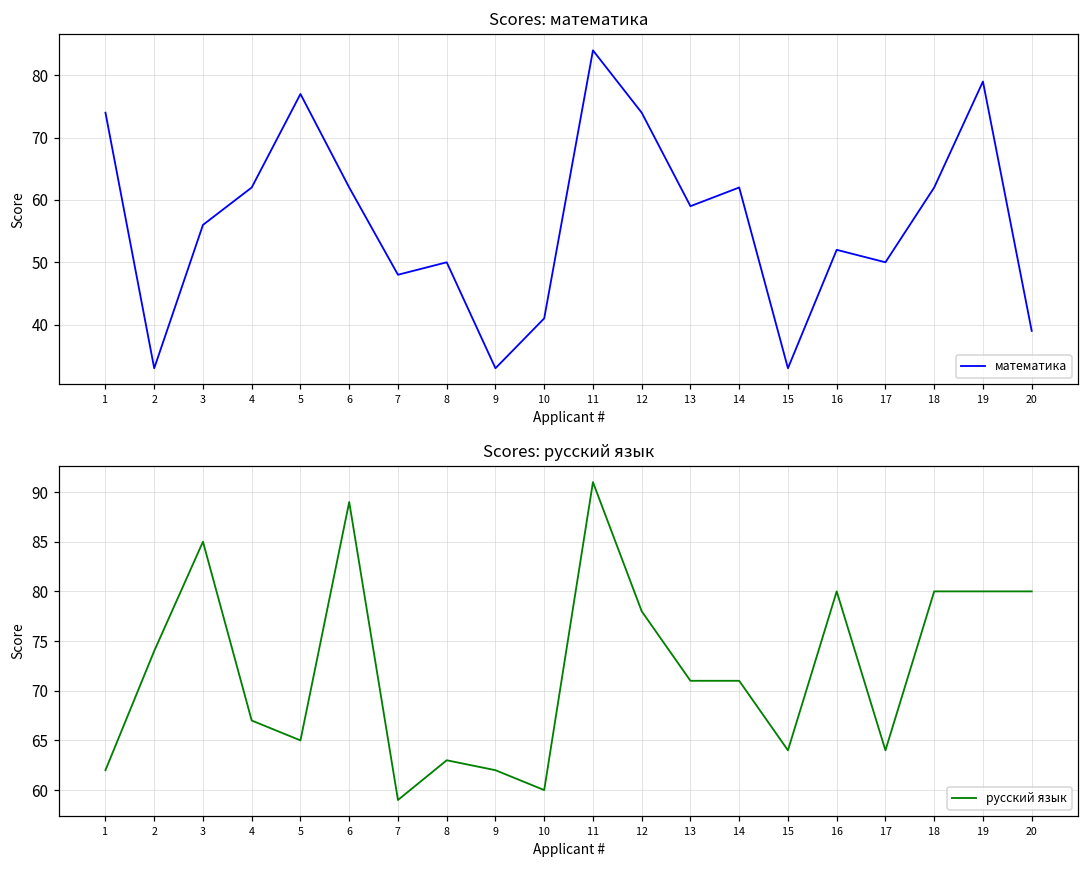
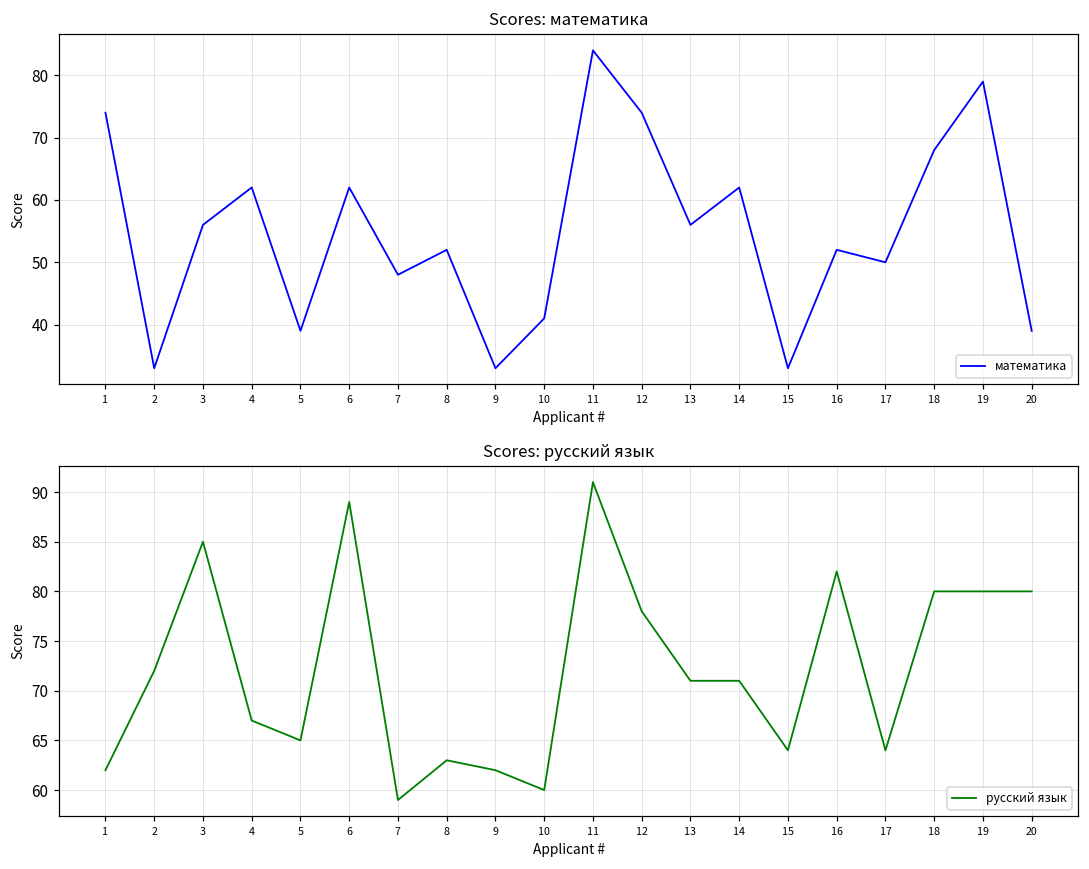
Scores: математика, 5: 77 -> 39
Scores: математика, 8: 50 -> 52
Scores: математика, 13: 59 -> 56
Scores: математика, 18: 62 -> 68
Scores: русский язык, 2: 74 -> 72
Scores: русский язык, 16: 80 -> 82
